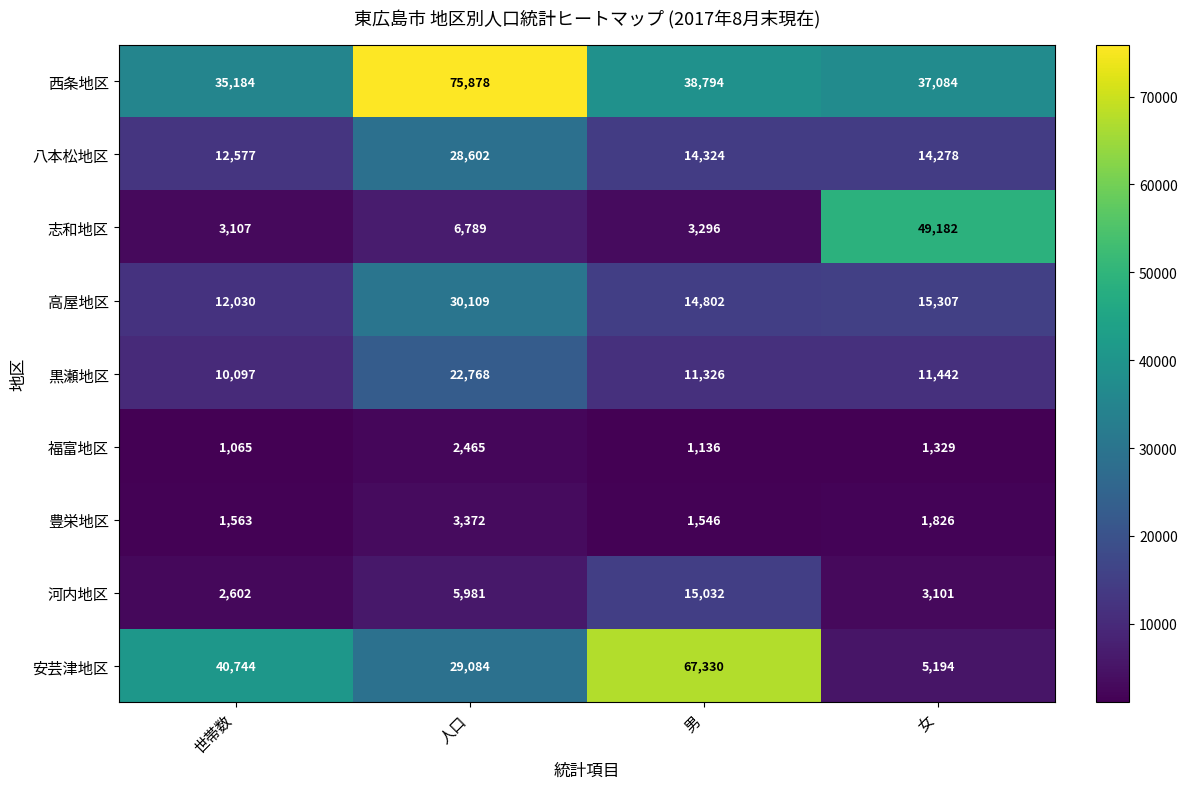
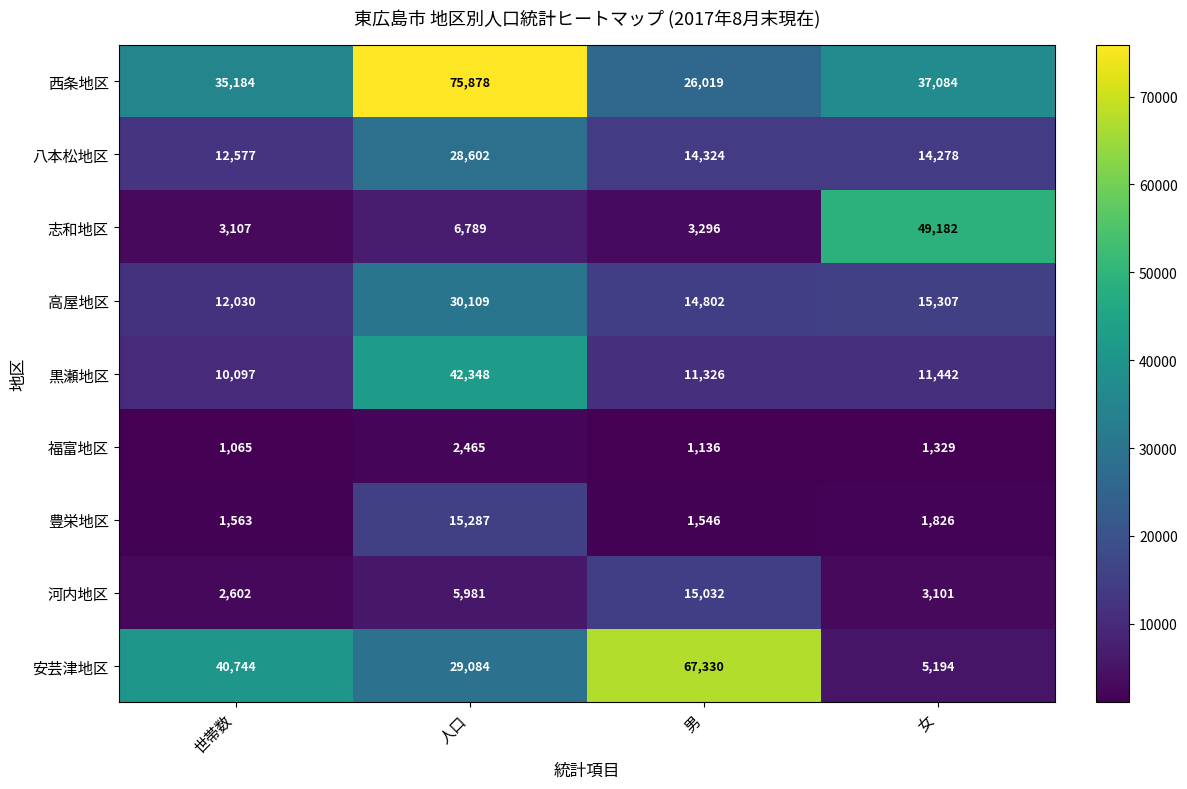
西条地区, 男: 38,794 -> 26,019
黒瀬地区, 人口: 22,768 -> 42,348
豊栄地区, 人口: 3,372 -> 15,287
